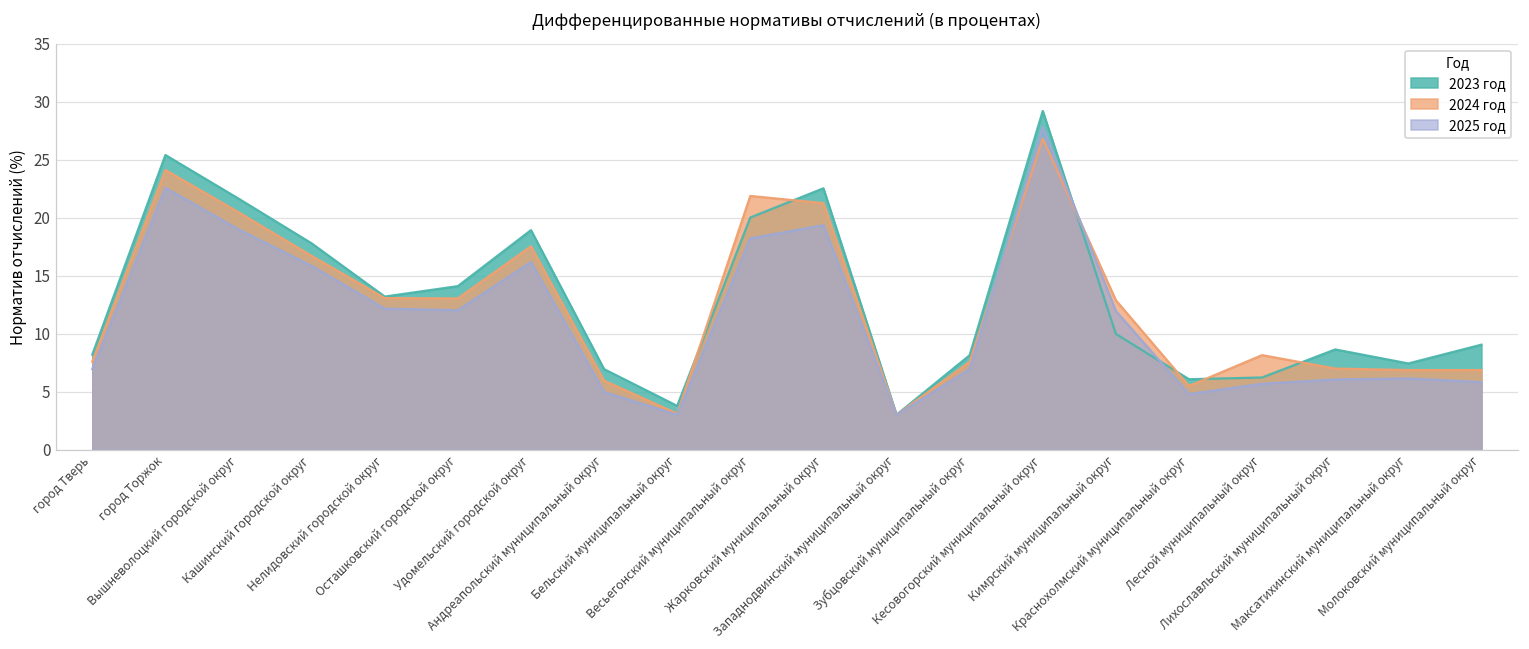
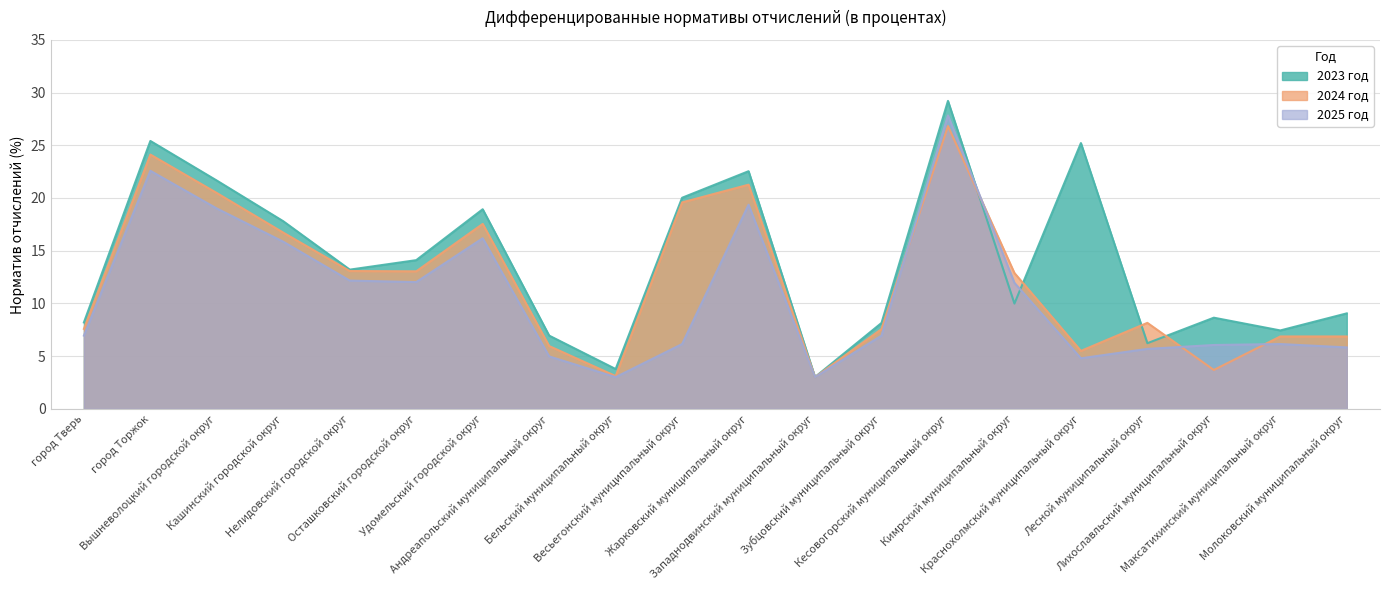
2024 год, Весьегонский муниципальный округ: 21.9 -> 19.6
2025 год, Весьегонский муниципальный округ: 18.2 -> 6.1
2023 год, Краснохолмский муниципальный округ: 6.1 -> 25.2
2024 год, Лихославльский муниципальный округ: 7.0 -> 3.7
